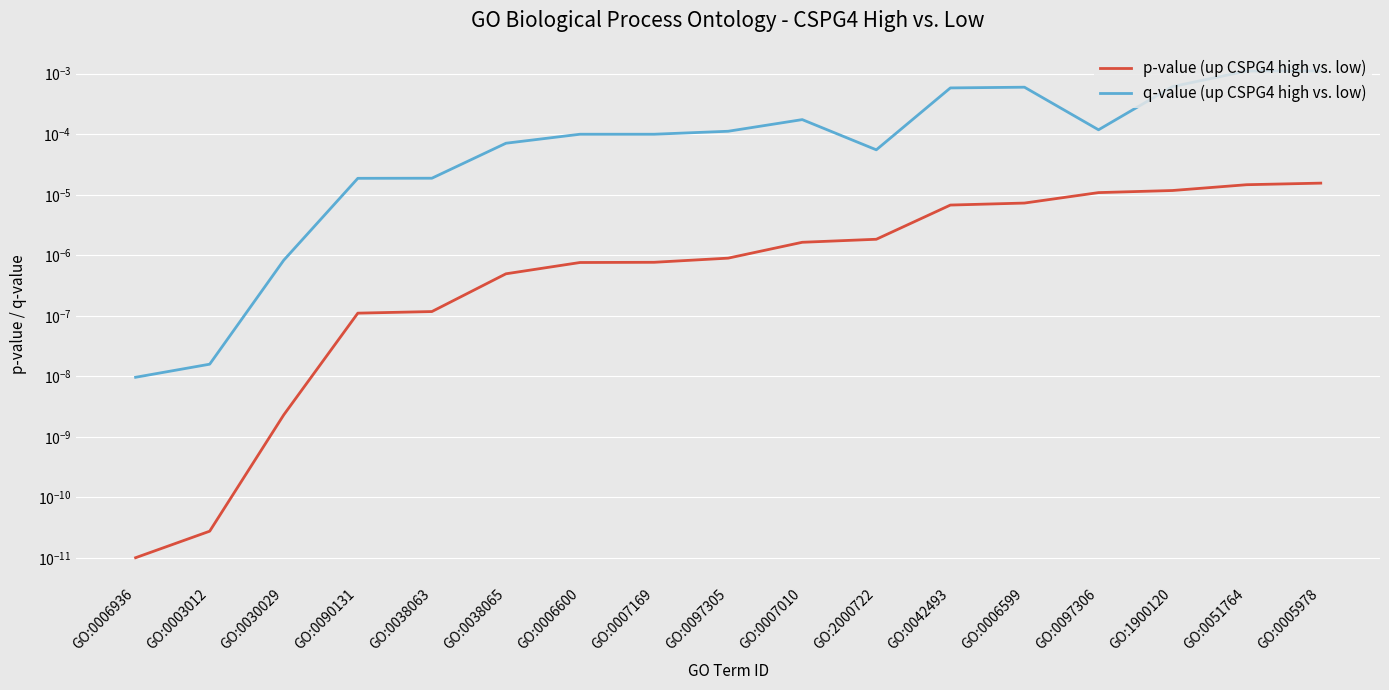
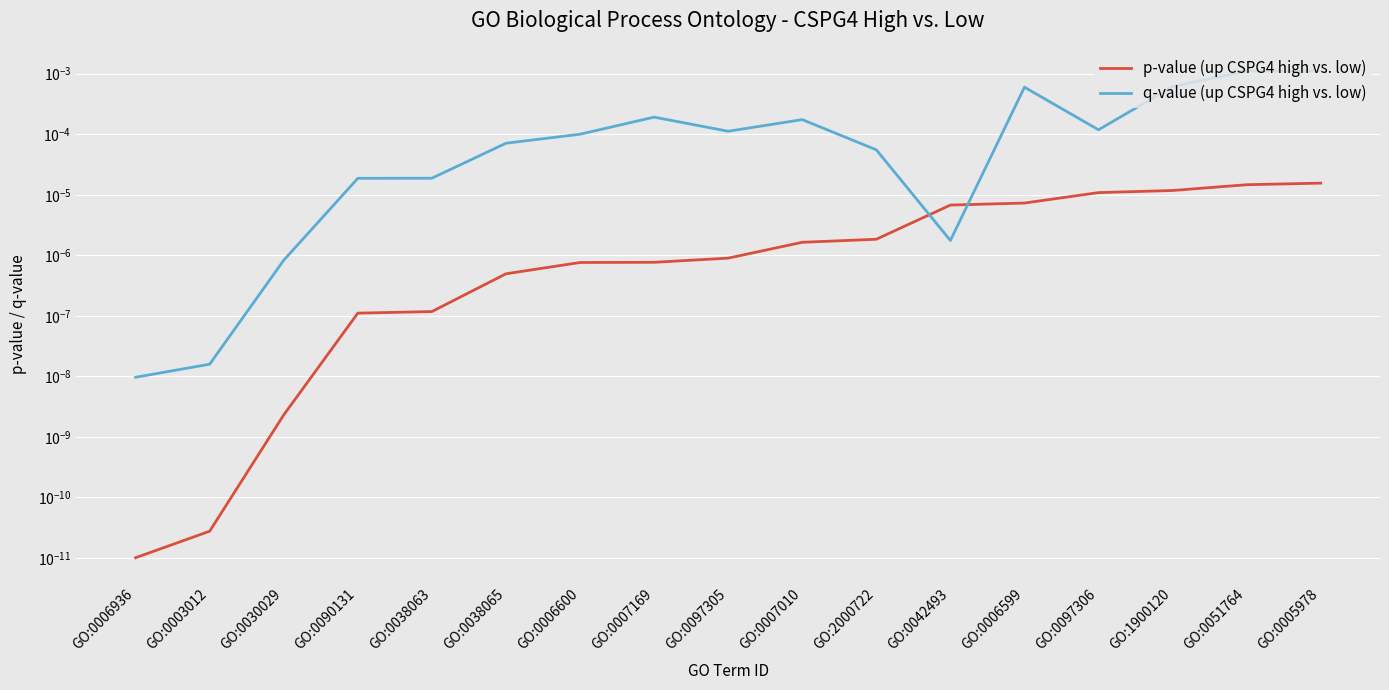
q-value (up CSPG4 high vs. low), GO:0007169: 0.00010 -> 0.00019
q-value (up CSPG4 high vs. low), GO:0042493: 0.0006 -> 0.0000018
